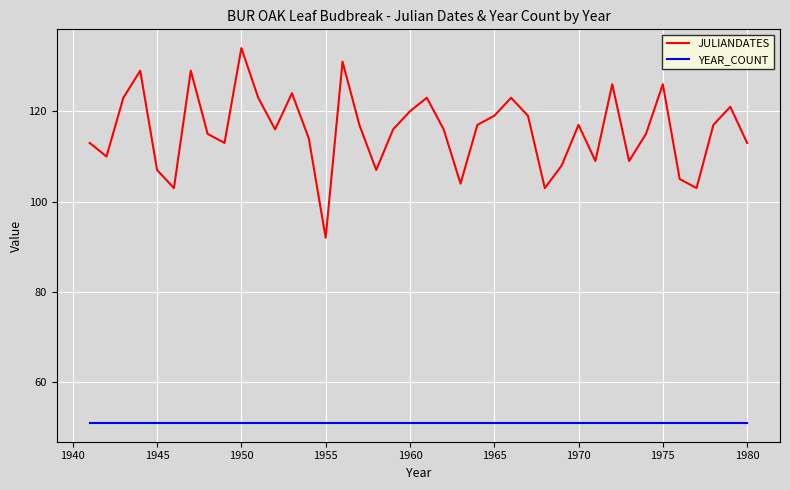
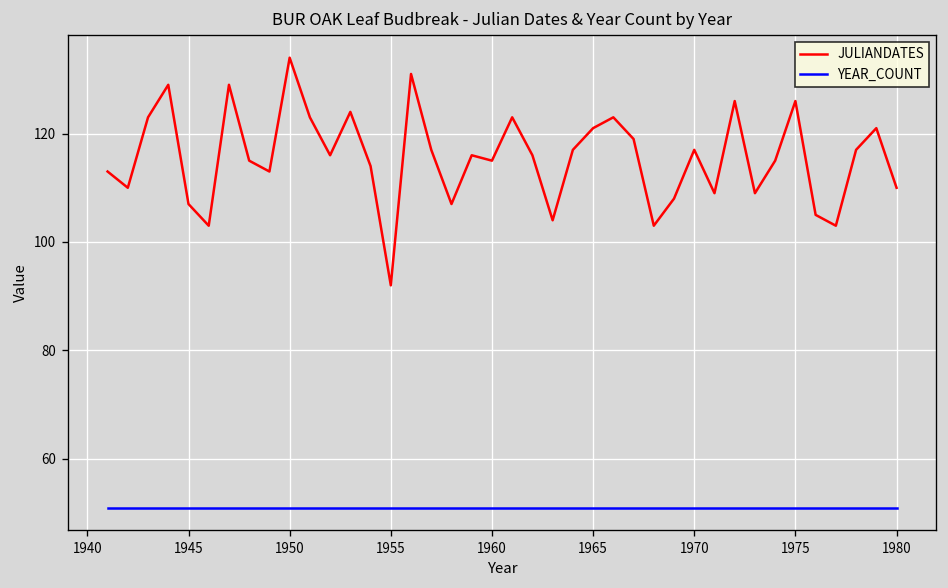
JULIANDATES, 1960: 120 -> 115
JULIANDATES, 1965: 119 -> 121
JULIANDATES, 1980: 113 -> 110
